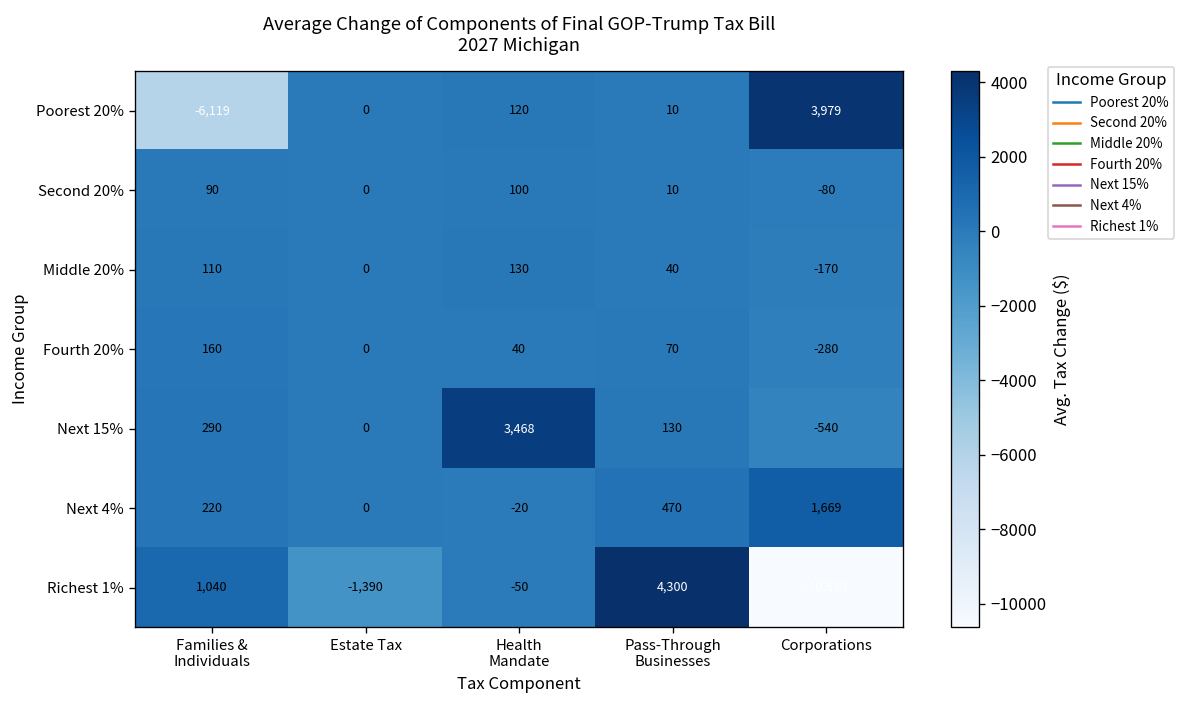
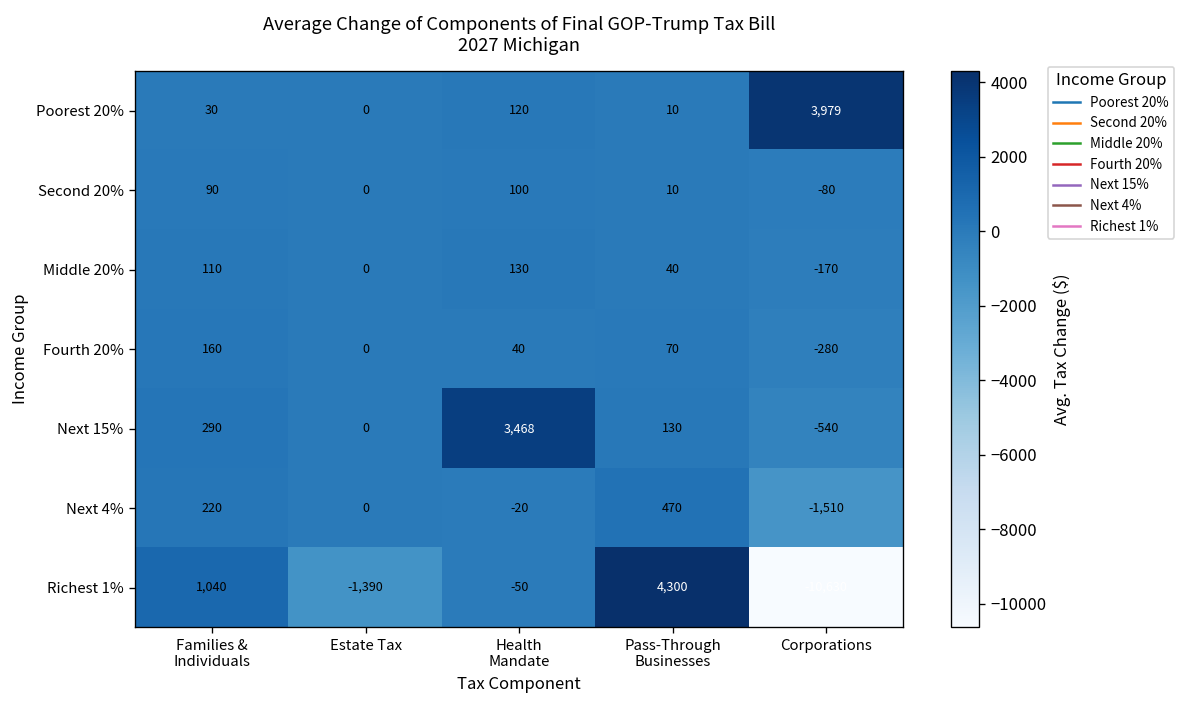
Poorest 20%, Families & Individuals: -6,119 -> 30
Next 4%, Corporations: 1,669 -> -1,510
